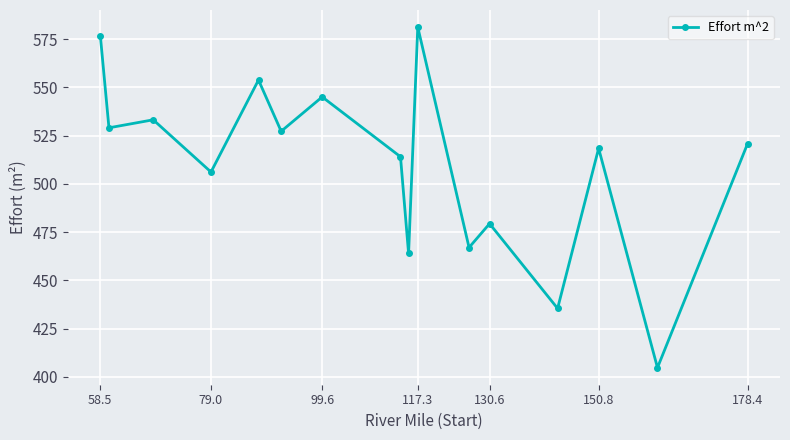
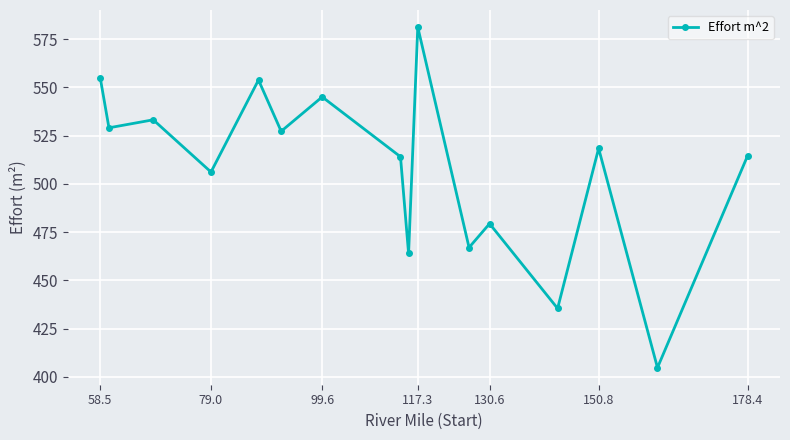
58.5: 577 -> 555
178.4: 521 -> 515
